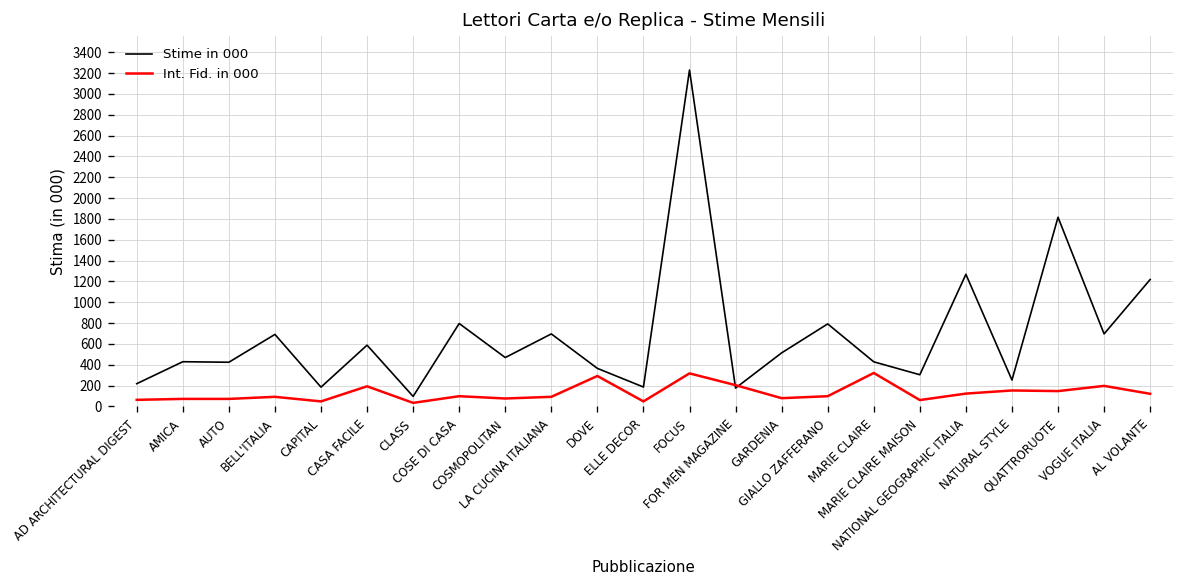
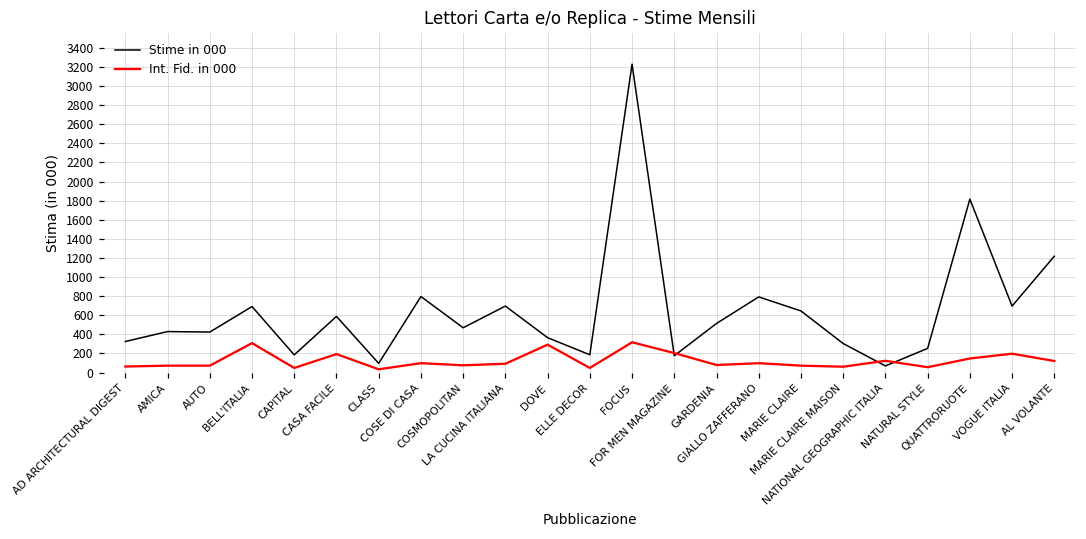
Stime in 000, AD ARCHITECTURAL DIGEST: 200 -> 300
Int. Fid. in 000, BELL'ITALIA: 100 -> 300
Stime in 000, MARIE CLAIRE: 400 -> 600
Int. Fid. in 000, MARIE CLAIRE: 300 -> 100
Stime in 000, NATIONAL GEOGRAPHIC ITALIA: 1300 -> 100
Int. Fid. in 000, NATURAL STYLE: 200 -> 100
